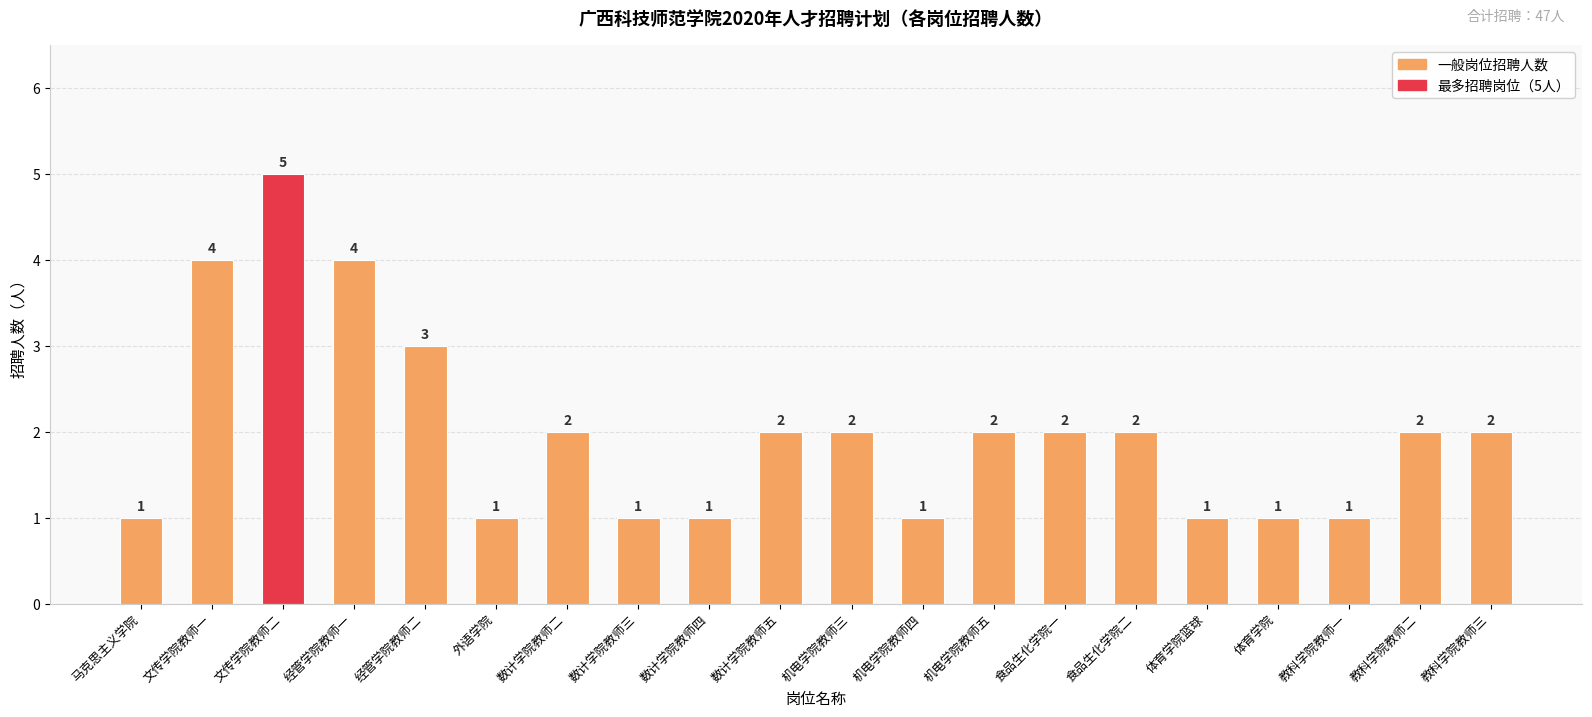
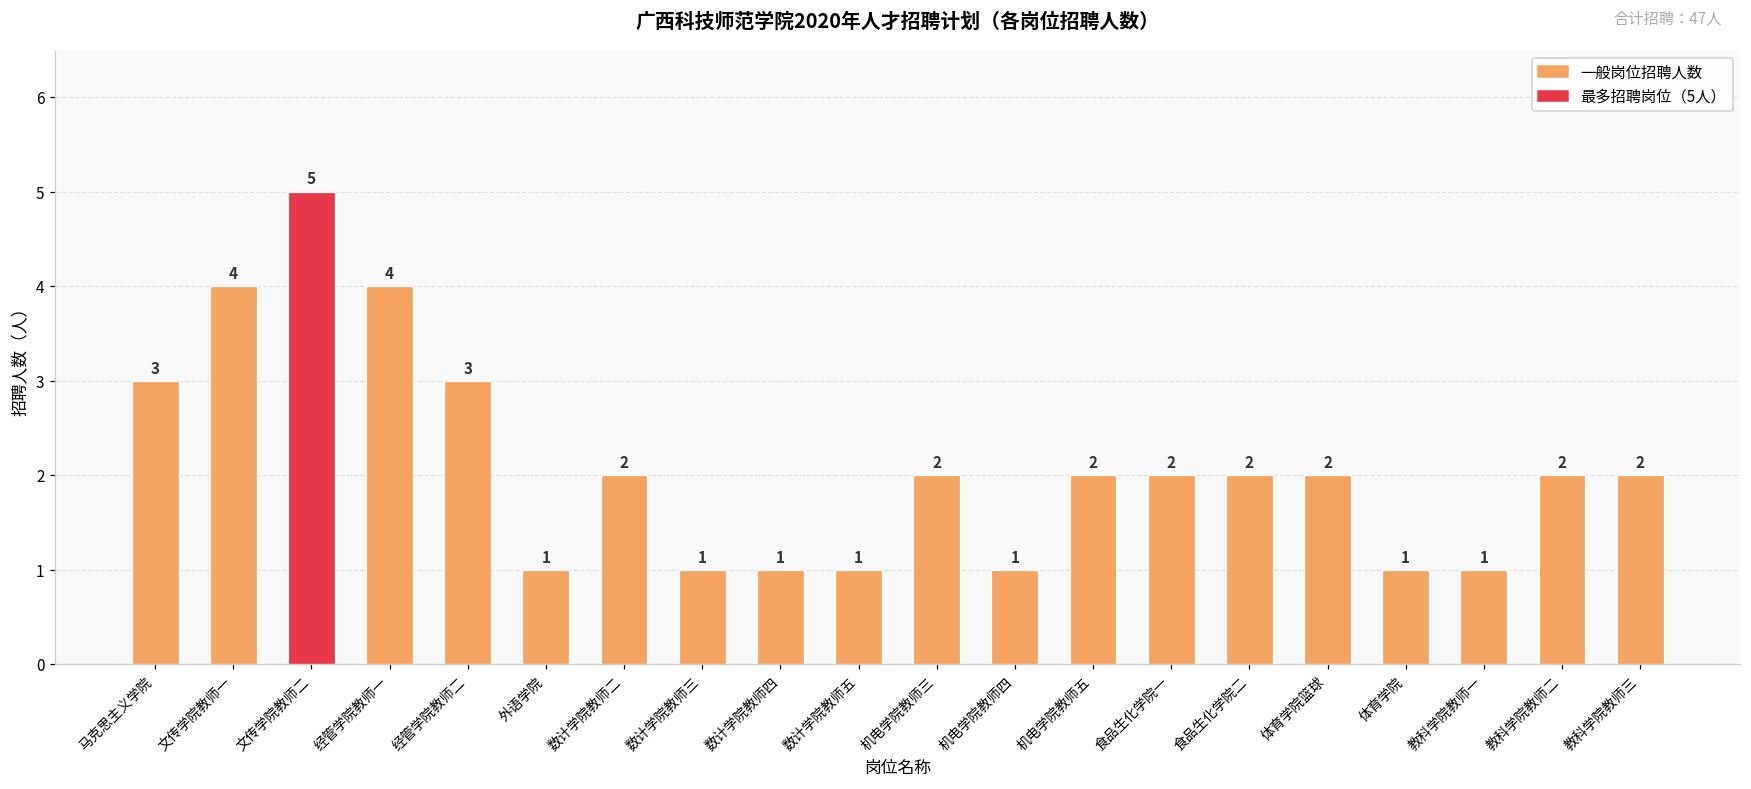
马克思主义学院: 1 -> 3
数计学院教师五: 2 -> 1
体育学院篮球: 1 -> 2
